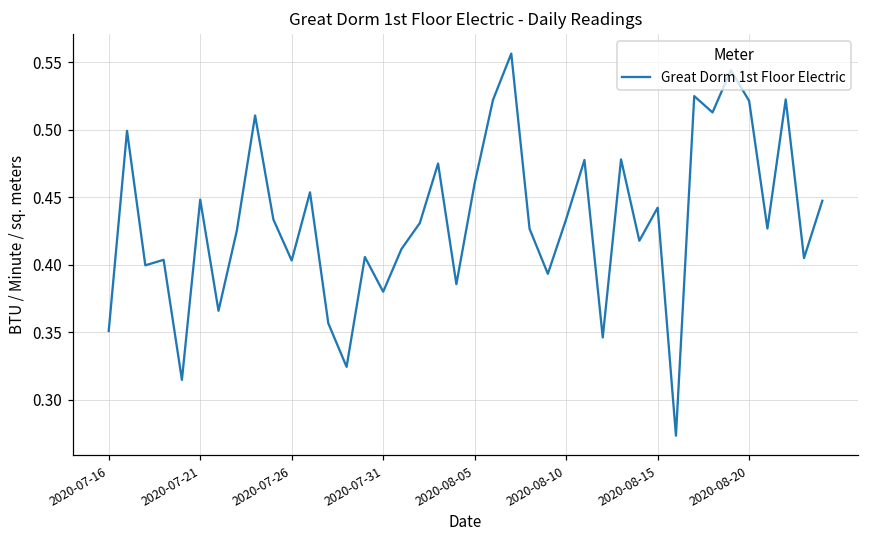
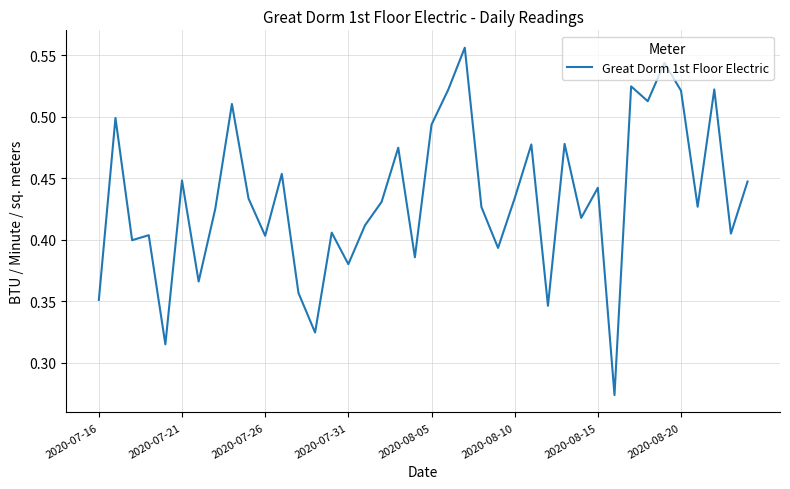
2020-08-05: 0.460 -> 0.494
